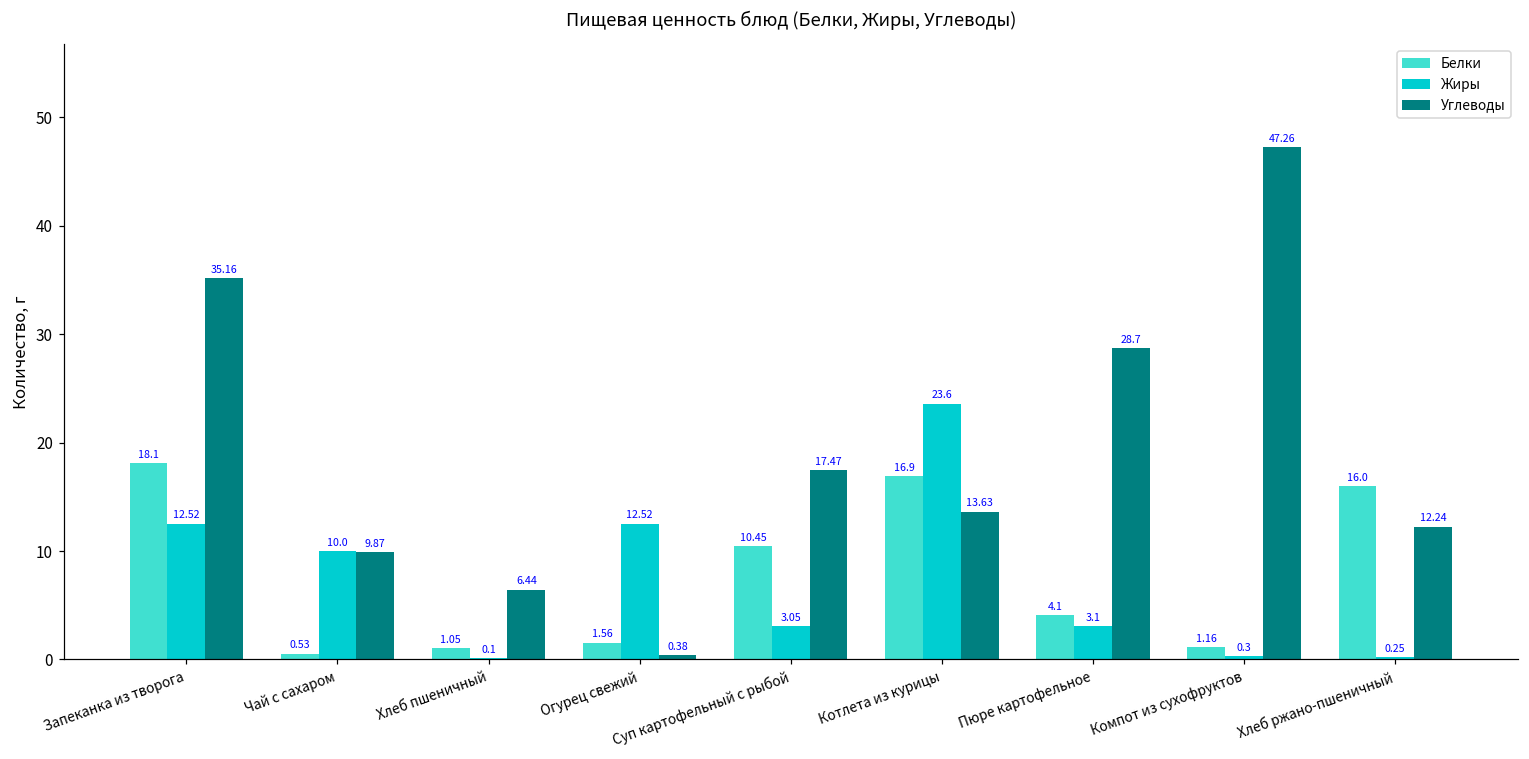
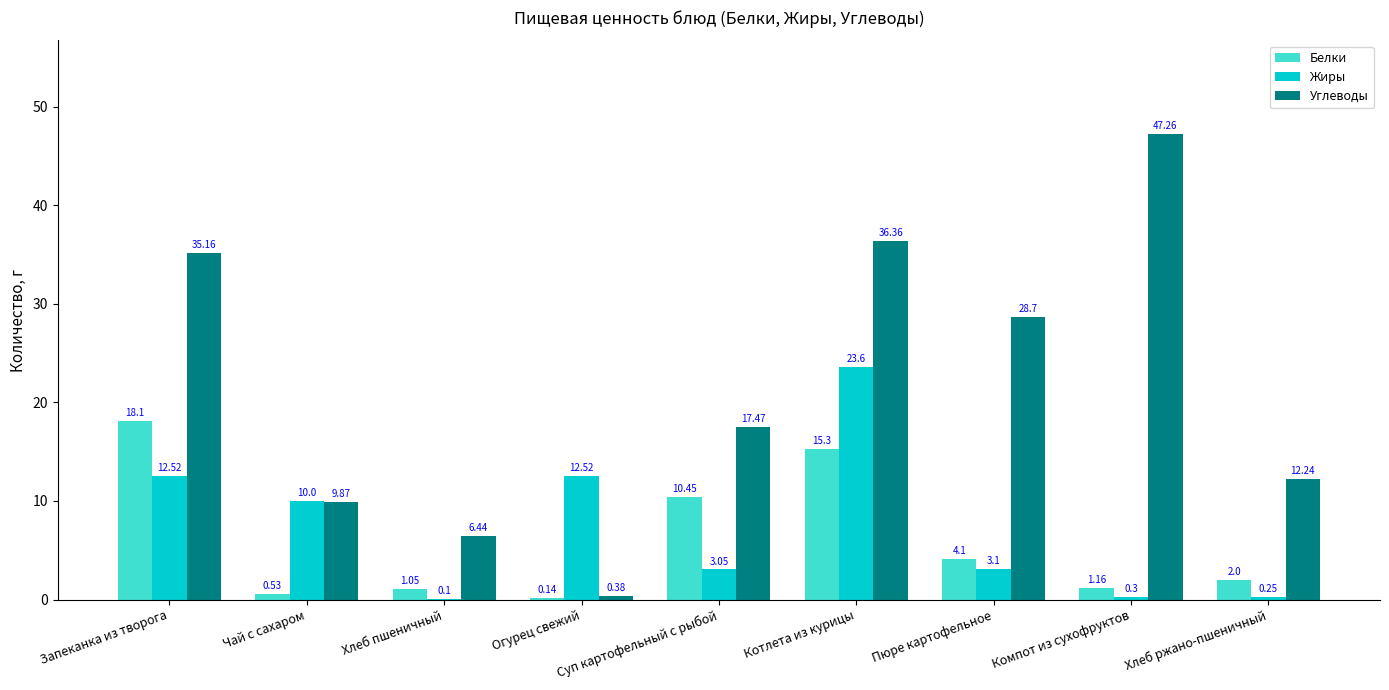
Белки, Огурец свежий: 1.56 -> 0.14
Белки, Котлета из курицы: 16.9 -> 15.3
Углеводы, Котлета из курицы: 13.63 -> 36.36
Белки, Хлеб ржано-пшеничный: 16.0 -> 2.0
